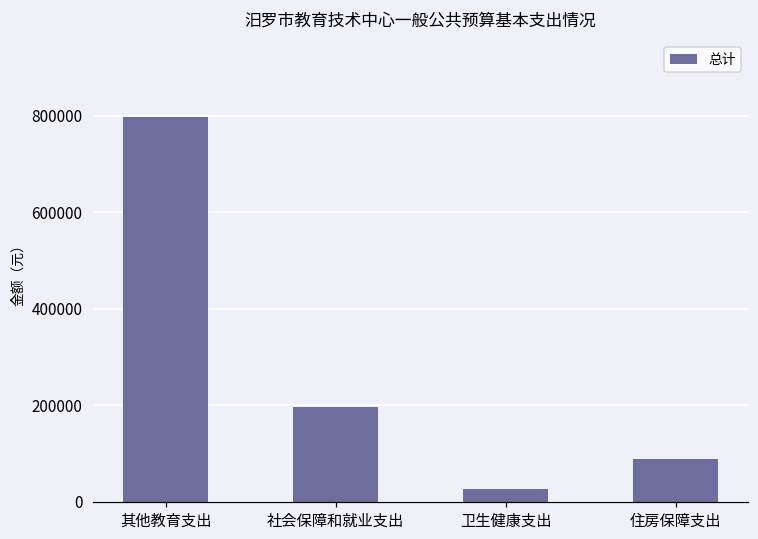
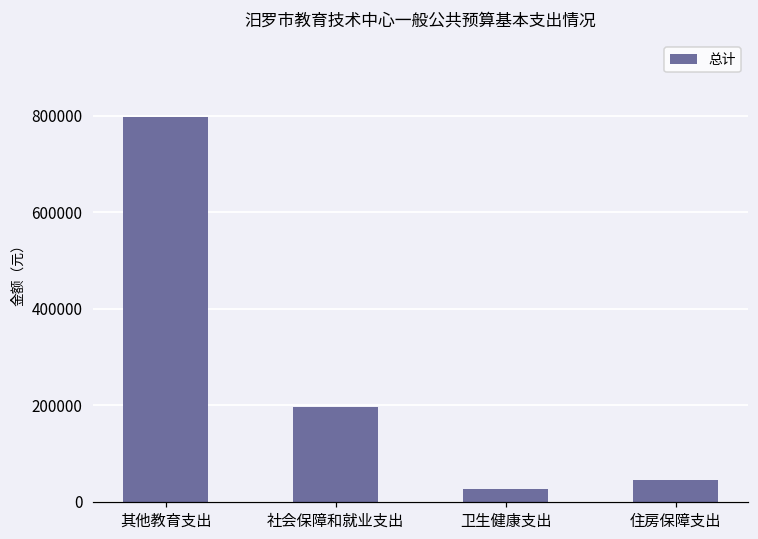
住房保障支出: 90000 -> 40000
